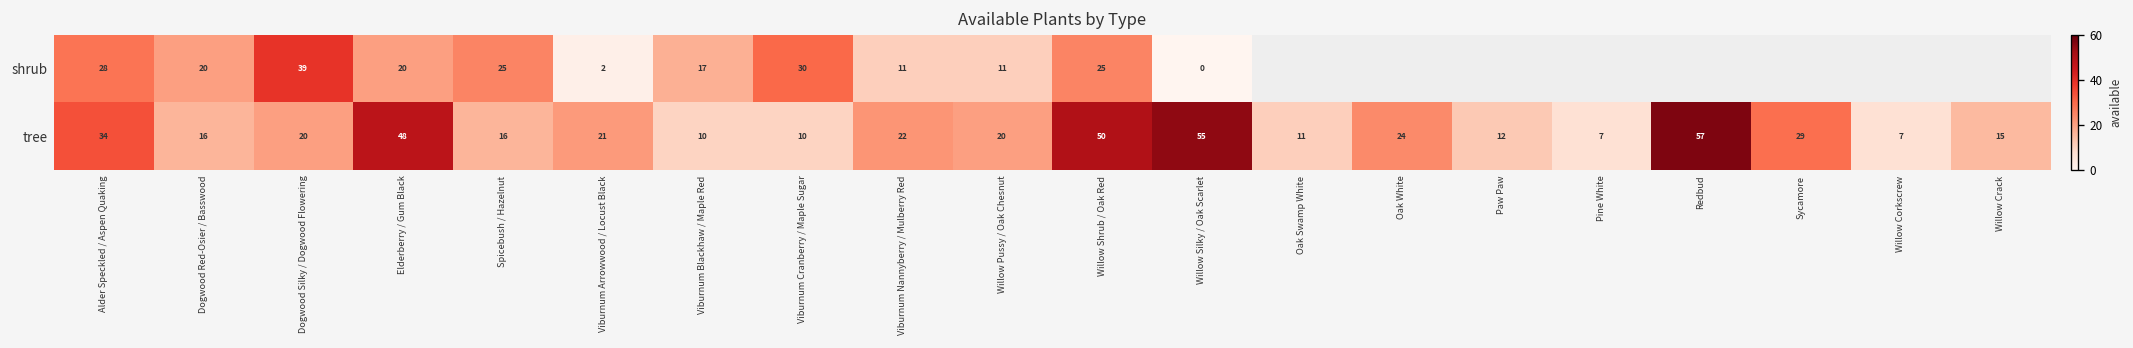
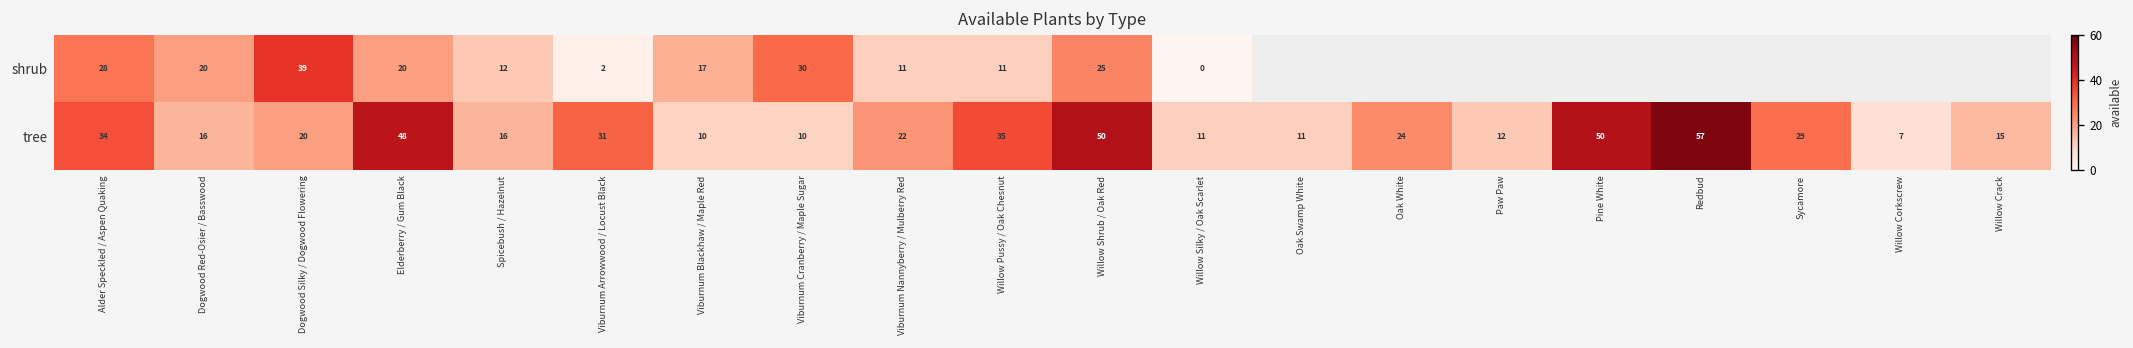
shrub, Spicebush / Hazelnut: 25 -> 12
tree, Viburnum Arrowwood / Locust Black: 21 -> 31
tree, Willow Pussy / Oak Chesnut: 20 -> 35
tree, Willow Silky / Oak Scarlet: 55 -> 11
tree, Pine White: 7 -> 50
